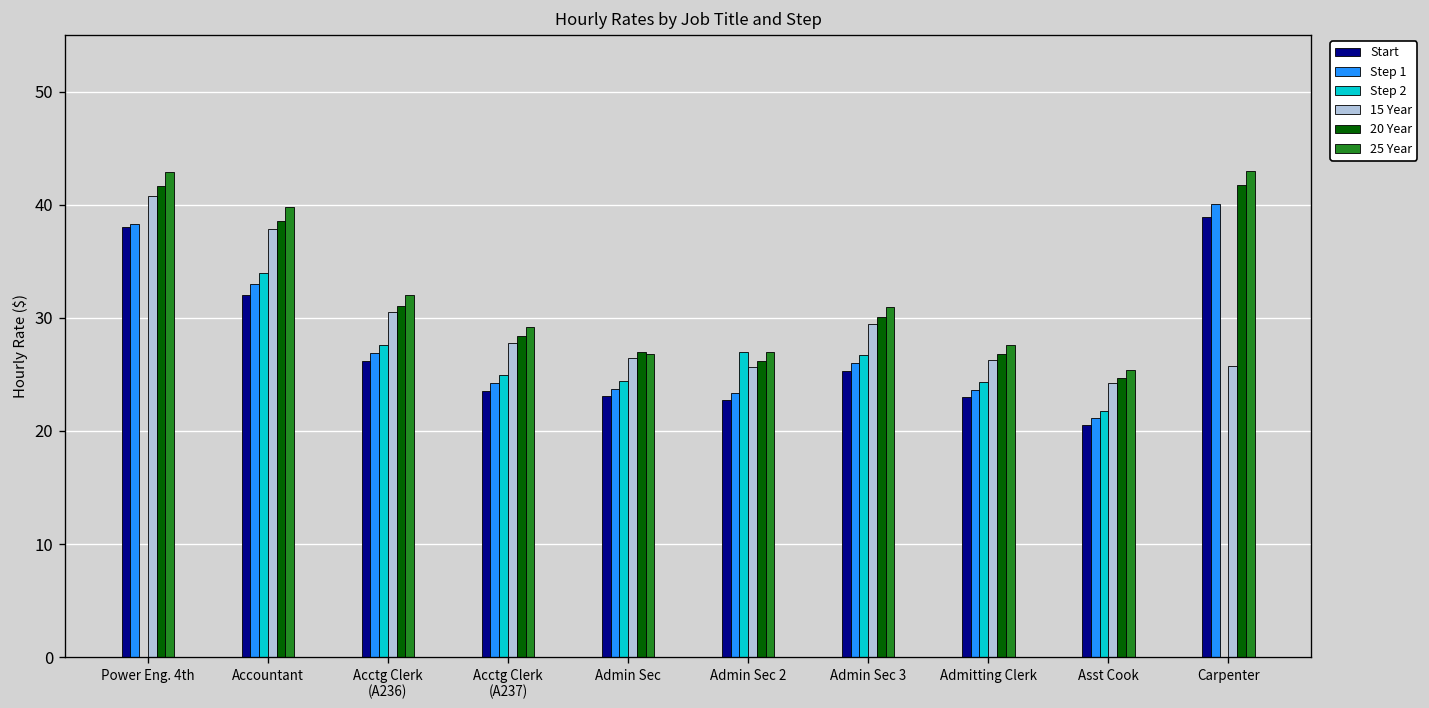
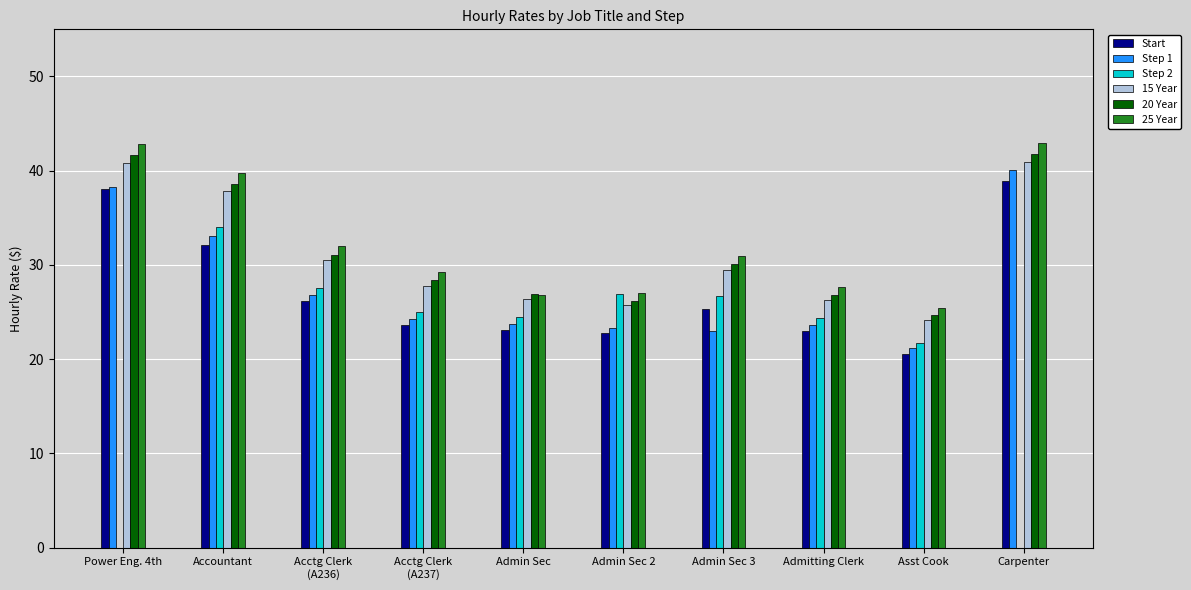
Step 1, Admin Sec 3: 26 -> 23
15 Year, Carpenter: 26 -> 41
